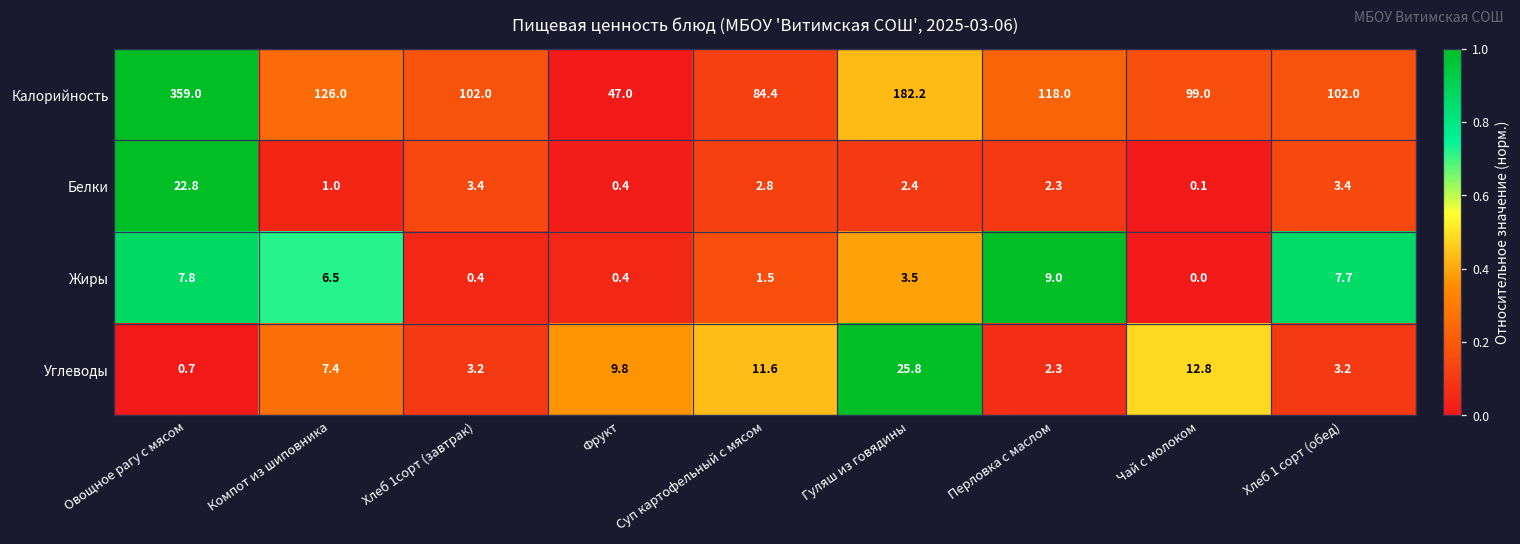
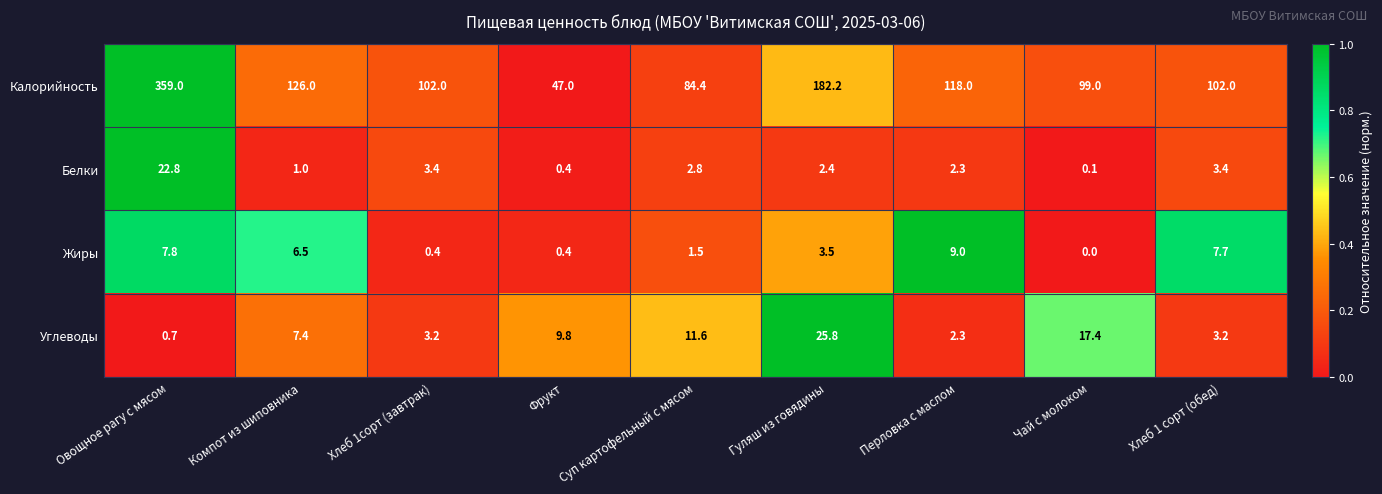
Углеводы, Чай с молоком: 12.8 -> 17.4
